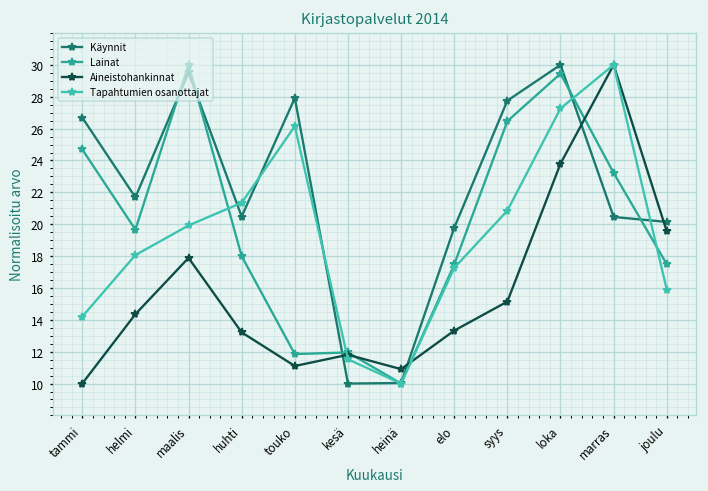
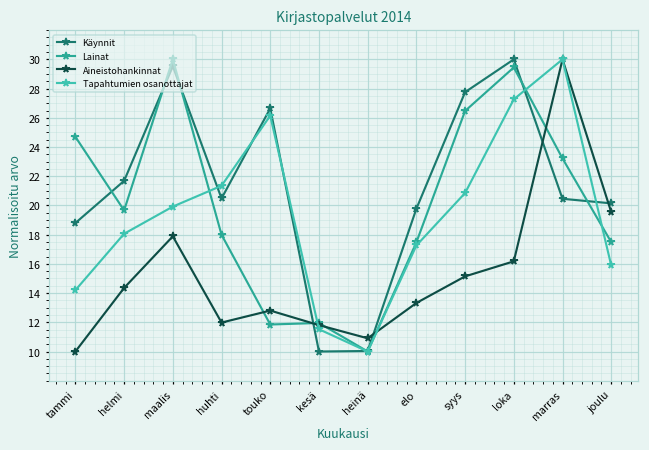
Käynnit, tammi: 26.7 -> 18.8
Aineistohankinnat, huhti: 13.2 -> 12.0
Käynnit, touko: 27.9 -> 26.6
Aineistohankinnat, touko: 11.1 -> 12.8
Aineistohankinnat, loka: 23.8 -> 16.2
